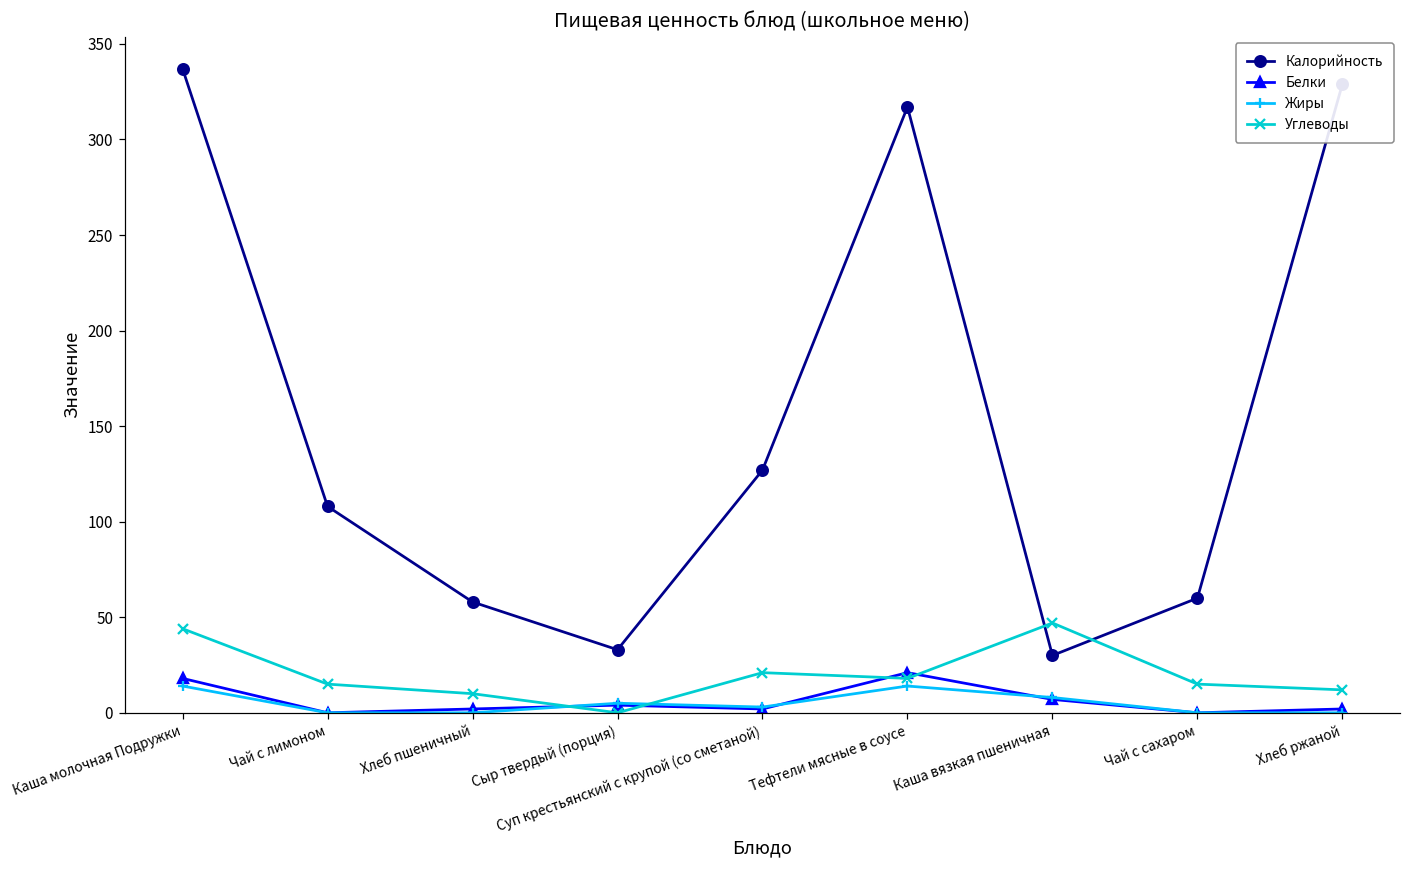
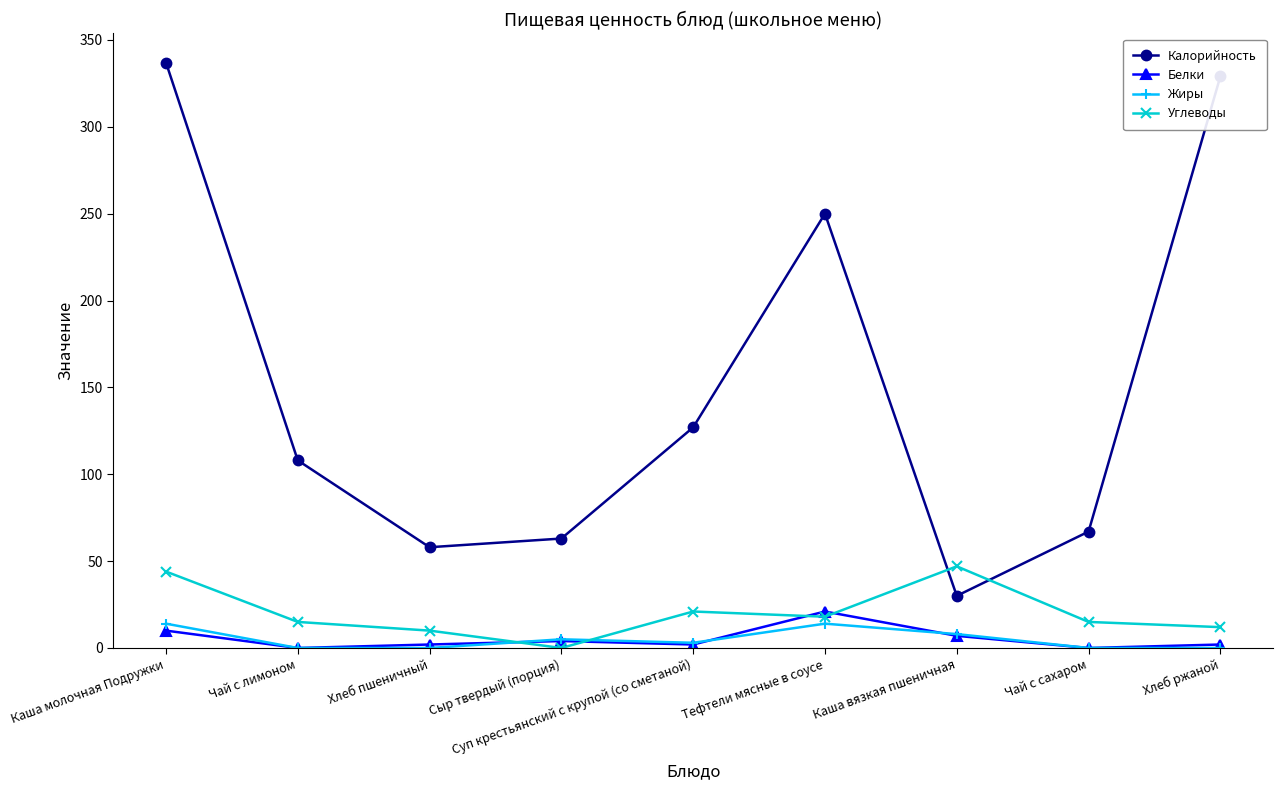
Белки, Каша молочная Подружки: 18 -> 10
Калорийность, Сыр твердый (порция): 33 -> 63
Калорийность, Тефтели мясные в соусе: 317 -> 250
Калорийность, Чай с сахаром: 60 -> 67
